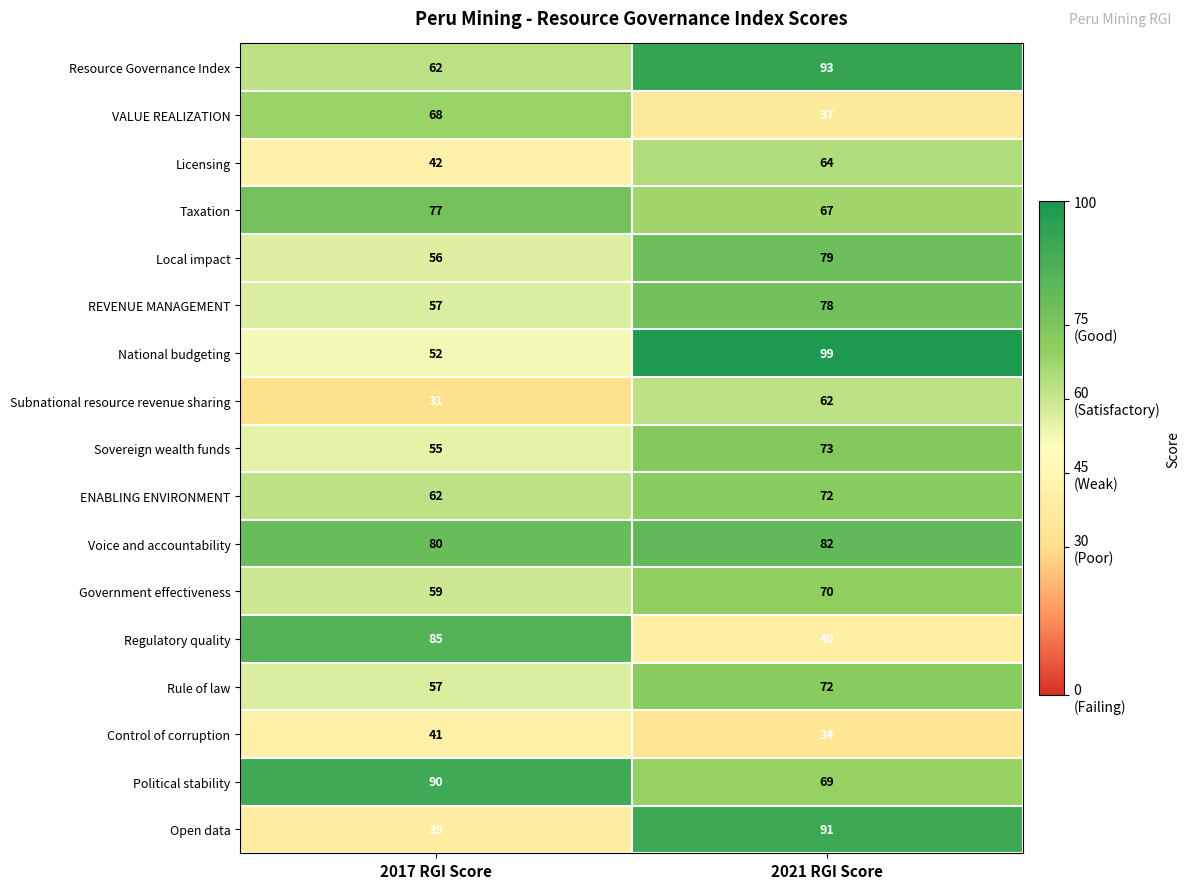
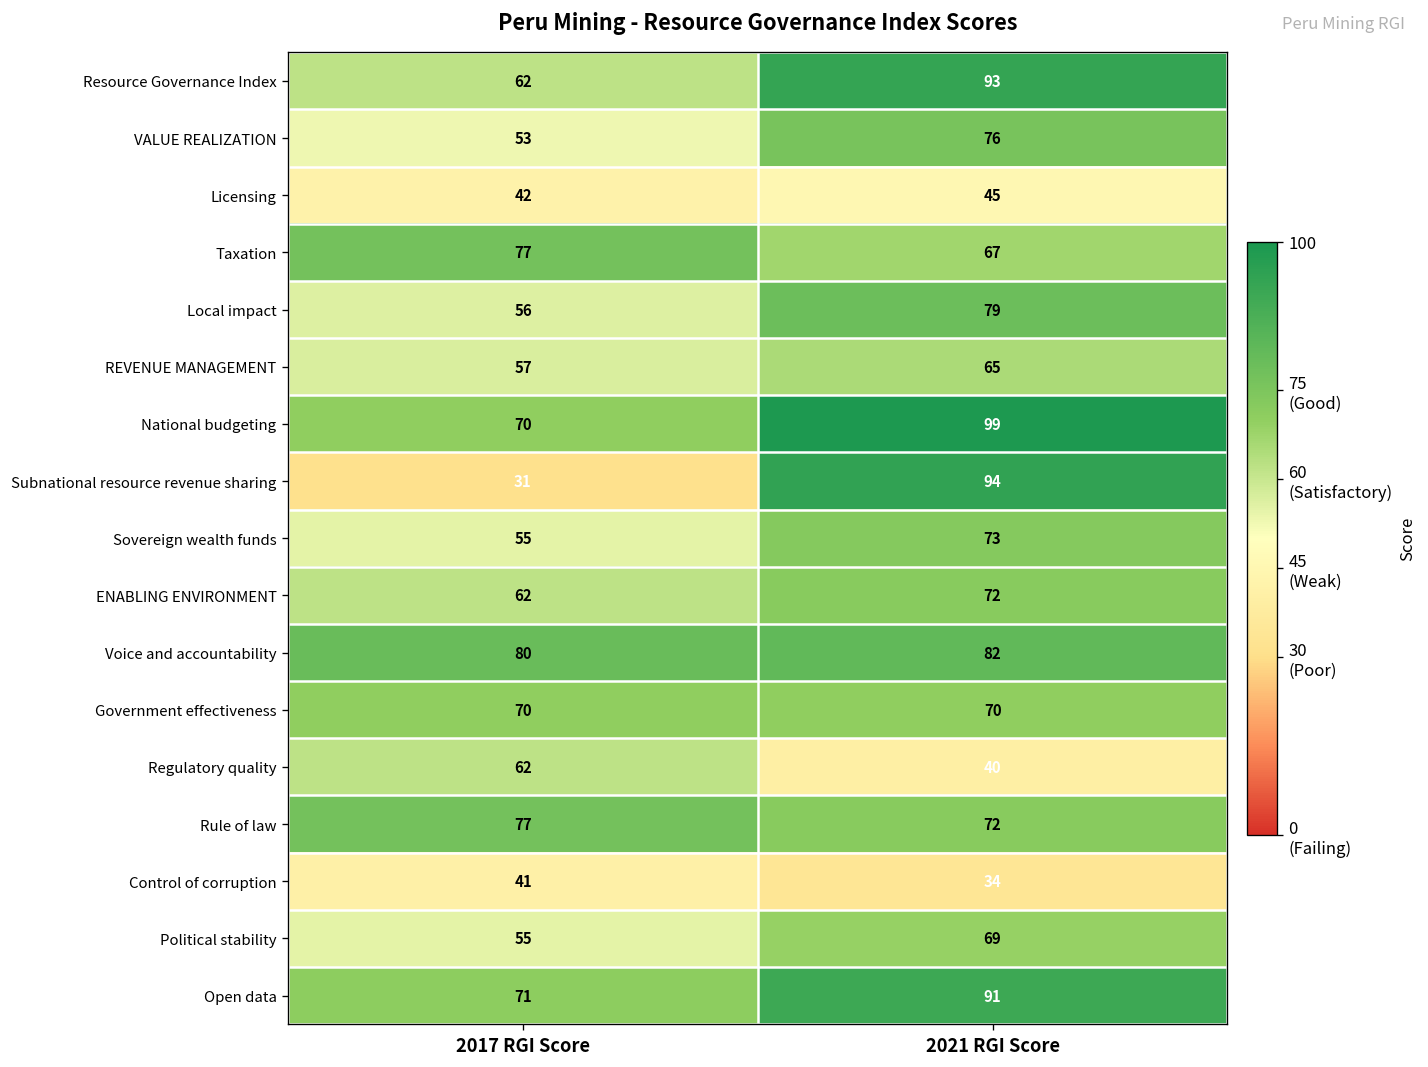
VALUE REALIZATION, 2017 RGI Score: 68 -> 53
VALUE REALIZATION, 2021 RGI Score: 37 -> 76
Licensing, 2021 RGI Score: 64 -> 45
REVENUE MANAGEMENT, 2021 RGI Score: 78 -> 65
National budgeting, 2017 RGI Score: 52 -> 70
Subnational resource revenue sharing, 2021 RGI Score: 62 -> 94
Government effectiveness, 2017 RGI Score: 59 -> 70
Regulatory quality, 2017 RGI Score: 85 -> 62
Rule of law, 2017 RGI Score: 57 -> 77
Political stability, 2017 RGI Score: 90 -> 55
Open data, 2017 RGI Score: 39 -> 71
